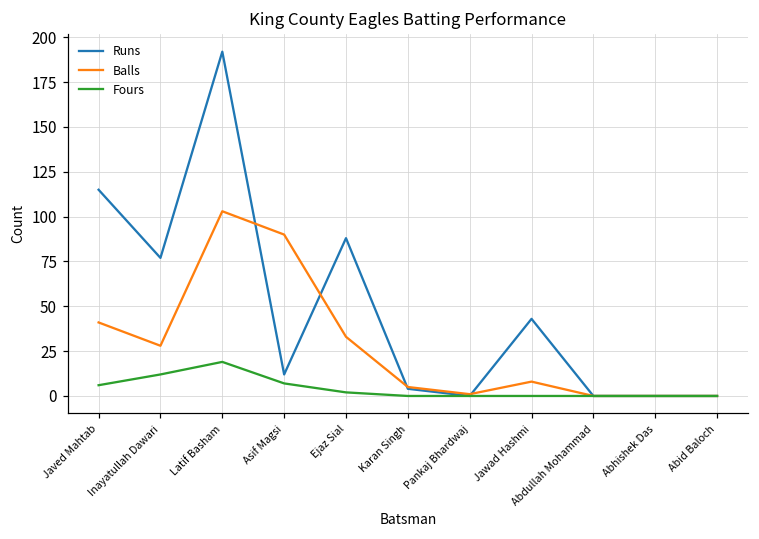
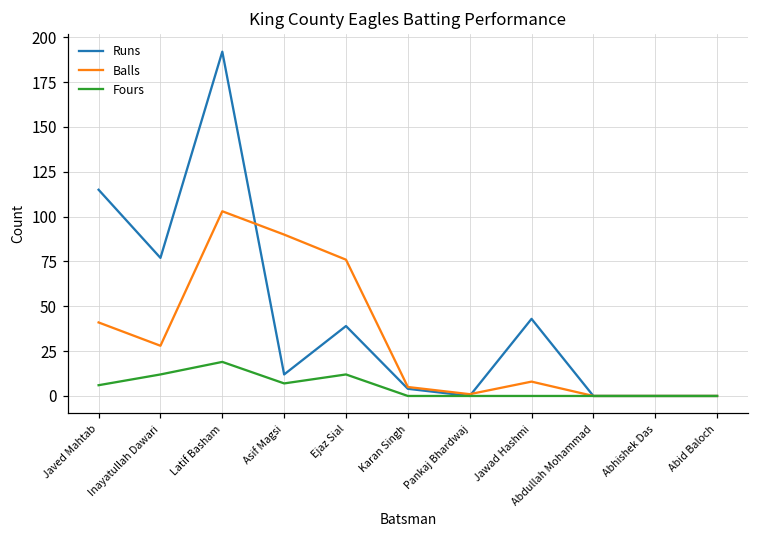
Runs, Ejaz Sial: 88 -> 39
Balls, Ejaz Sial: 33 -> 76
Fours, Ejaz Sial: 2 -> 12
